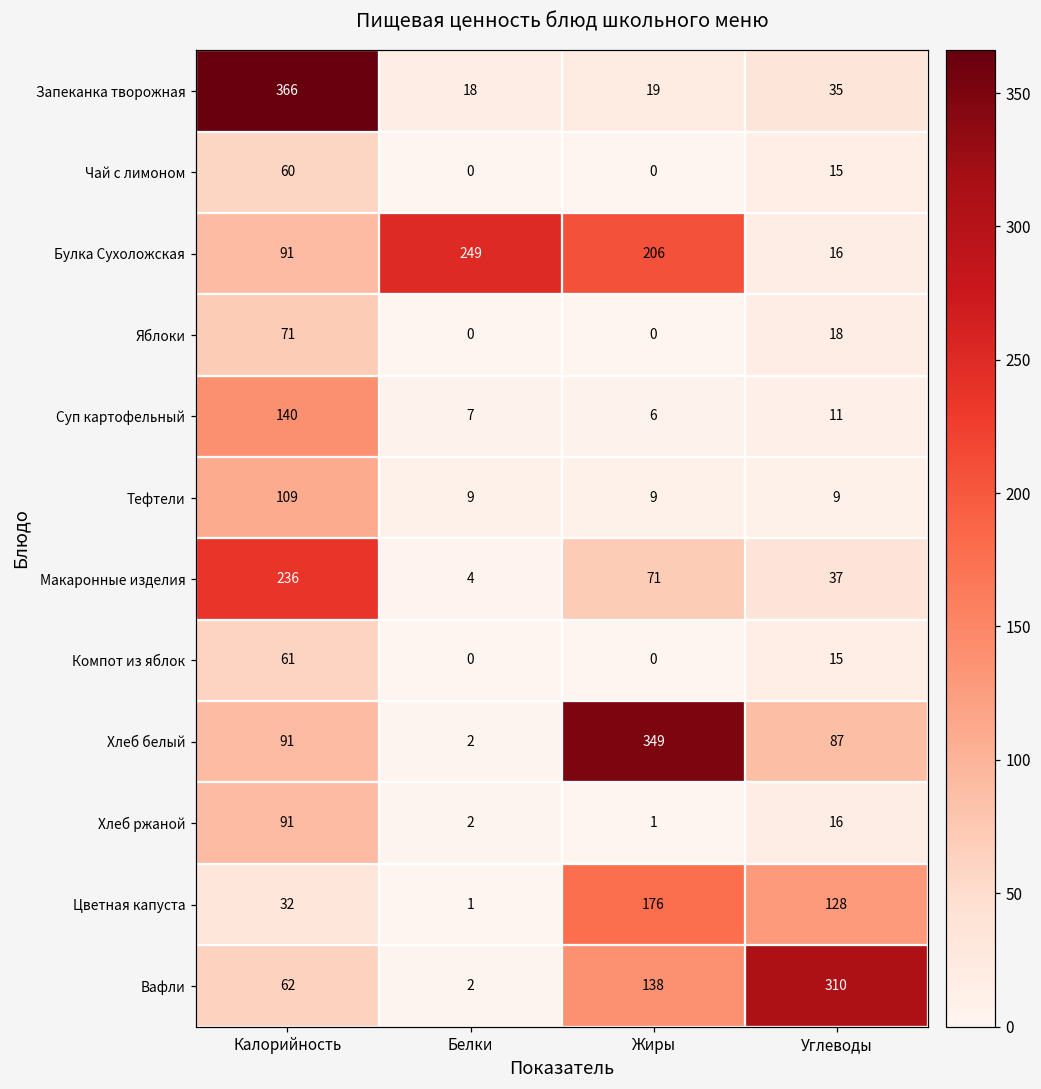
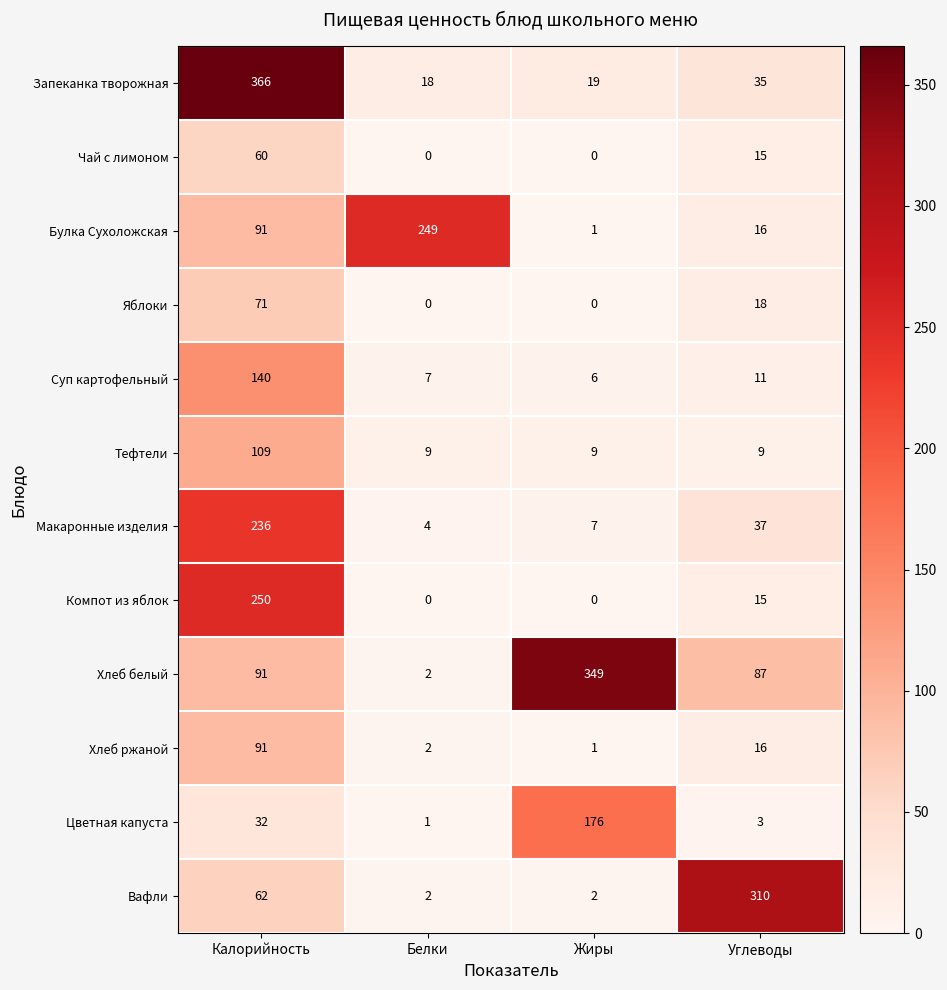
Булка Сухоложская, Жиры: 206 -> 1
Макаронные изделия, Жиры: 71 -> 7
Компот из яблок, Калорийность: 61 -> 250
Цветная капуста, Углеводы: 128 -> 3
Вафли, Жиры: 138 -> 2
